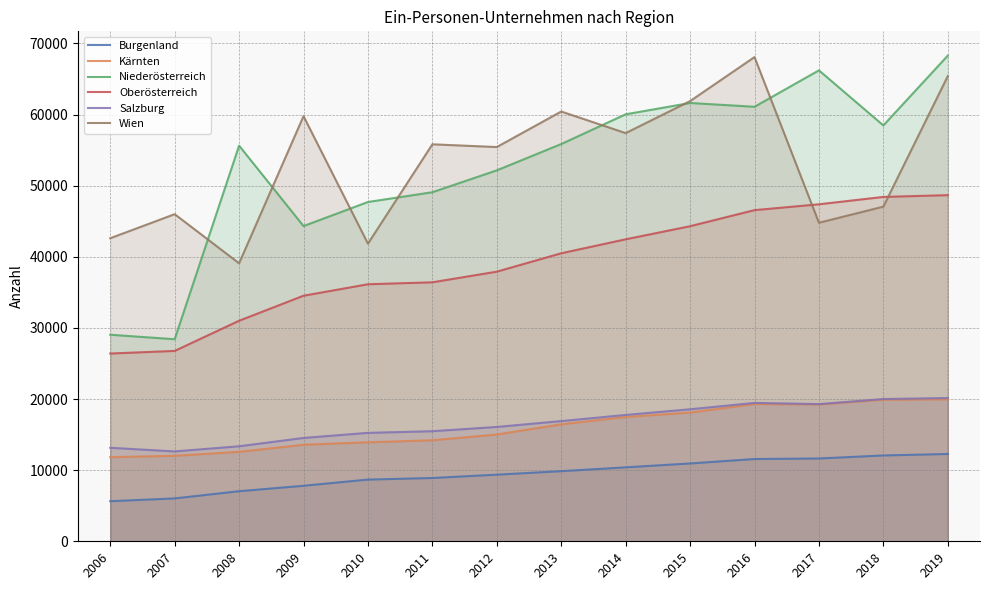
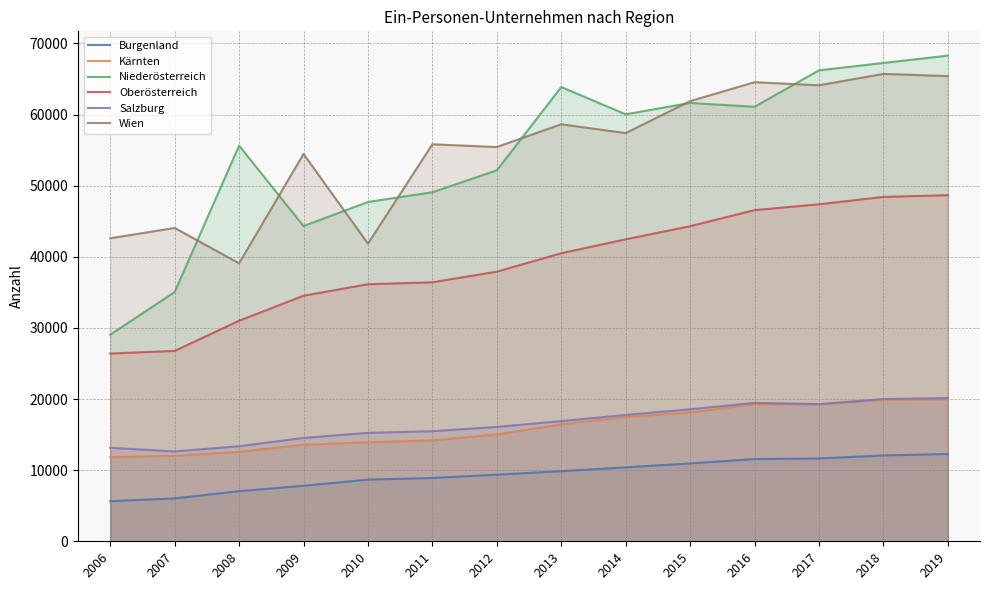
Niederösterreich, 2007: 28000 -> 35000
Wien, 2007: 46000 -> 44000
Wien, 2009: 60000 -> 54000
Niederösterreich, 2013: 56000 -> 64000
Wien, 2013: 60000 -> 59000
Wien, 2016: 68000 -> 65000
Wien, 2017: 45000 -> 64000
Niederösterreich, 2018: 58000 -> 67000
Wien, 2018: 47000 -> 66000
